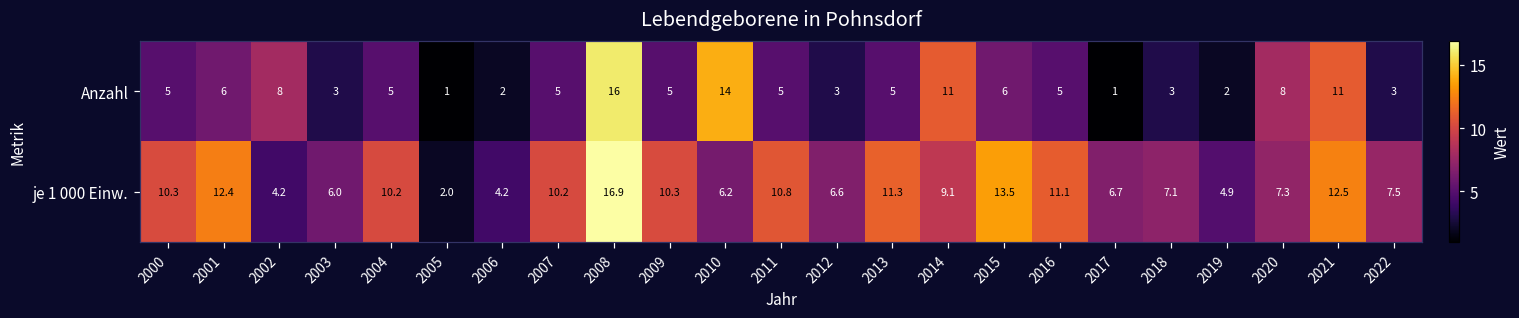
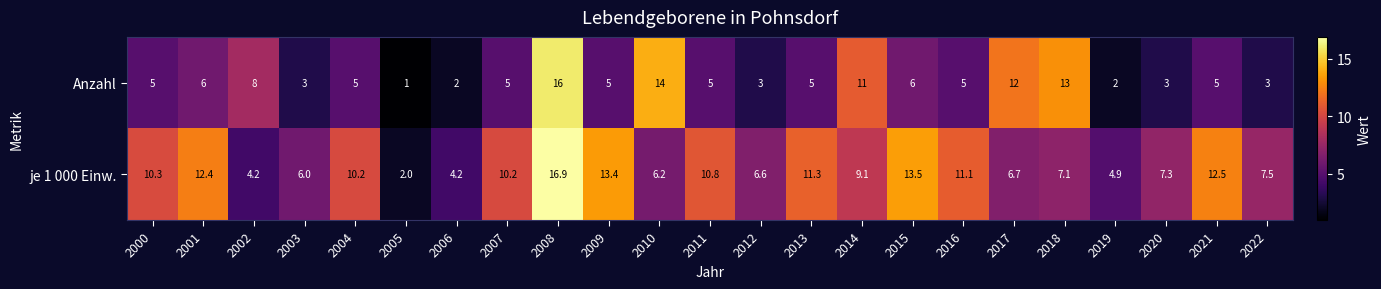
Anzahl, 2017: 1 -> 12
Anzahl, 2018: 3 -> 13
Anzahl, 2020: 8 -> 3
Anzahl, 2021: 11 -> 5
je 1 000 Einw., 2009: 10.3 -> 13.4
